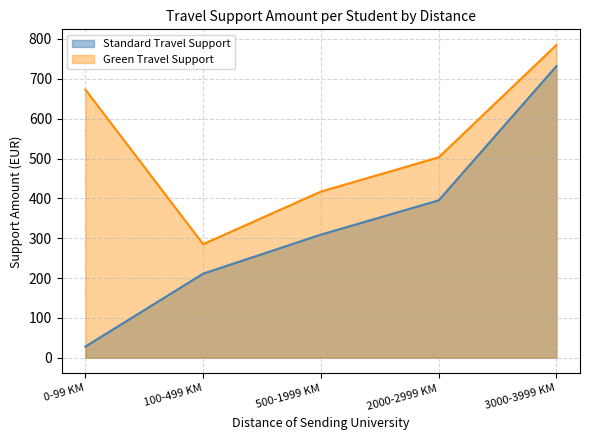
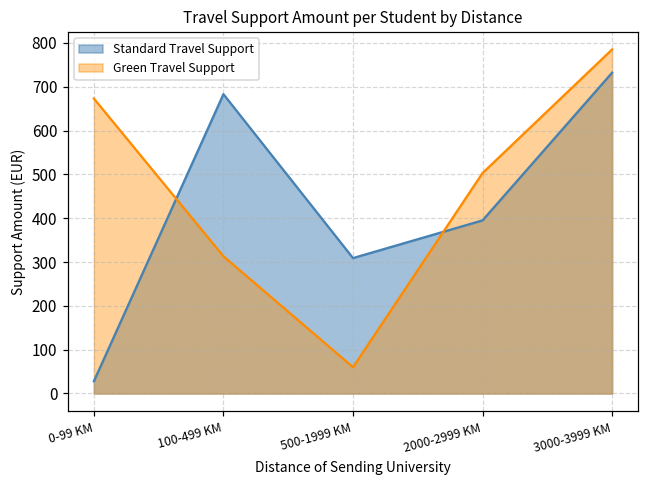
Standard Travel Support, 100-499 KM: 210 -> 680
Green Travel Support, 100-499 KM: 290 -> 310
Green Travel Support, 500-1999 KM: 420 -> 60
